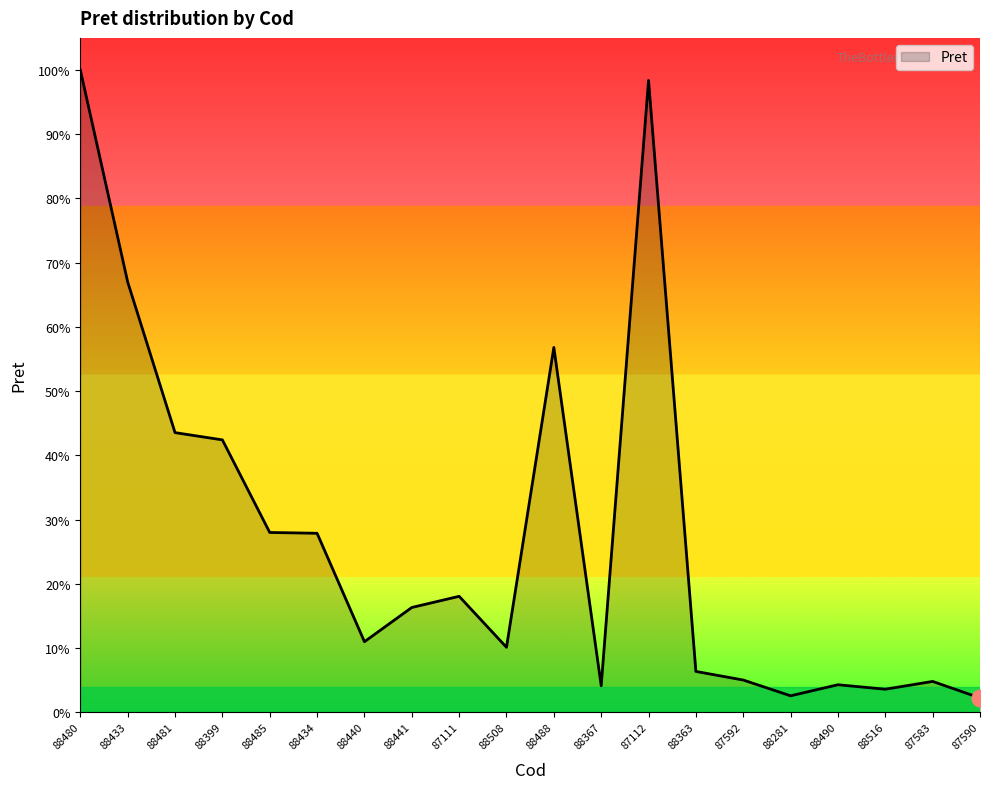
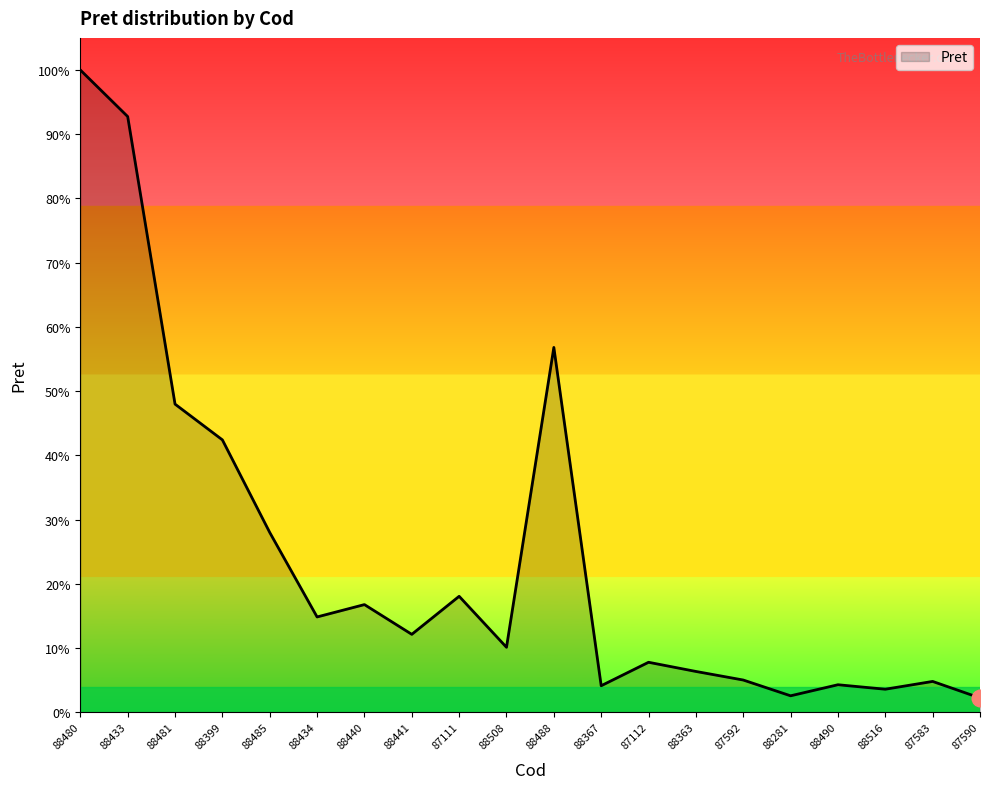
Pret, 88433: 67% -> 93%
Pret, 88481: 44% -> 48%
Pret, 88434: 28% -> 15%
Pret, 88440: 11% -> 17%
Pret, 88441: 16% -> 12%
Pret, 87112: 98% -> 8%
